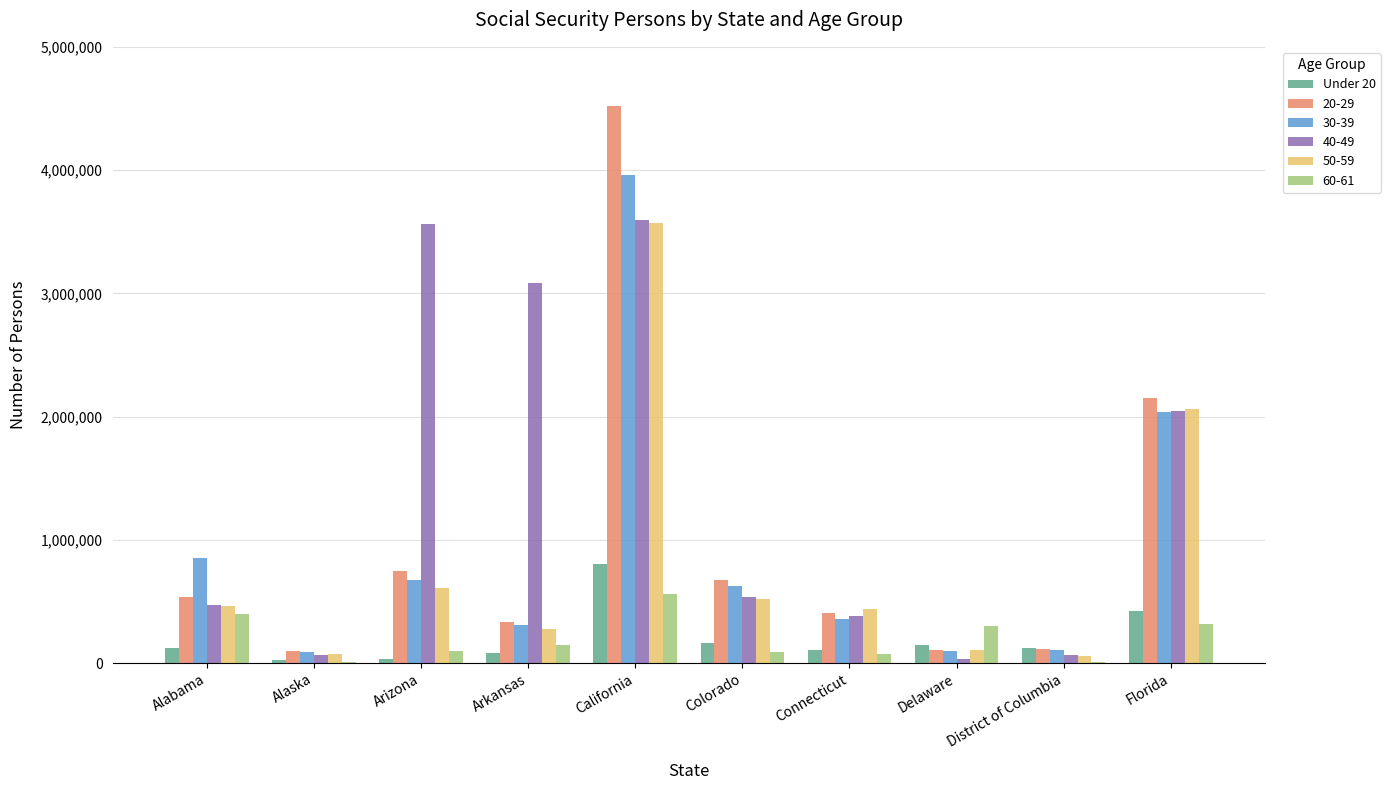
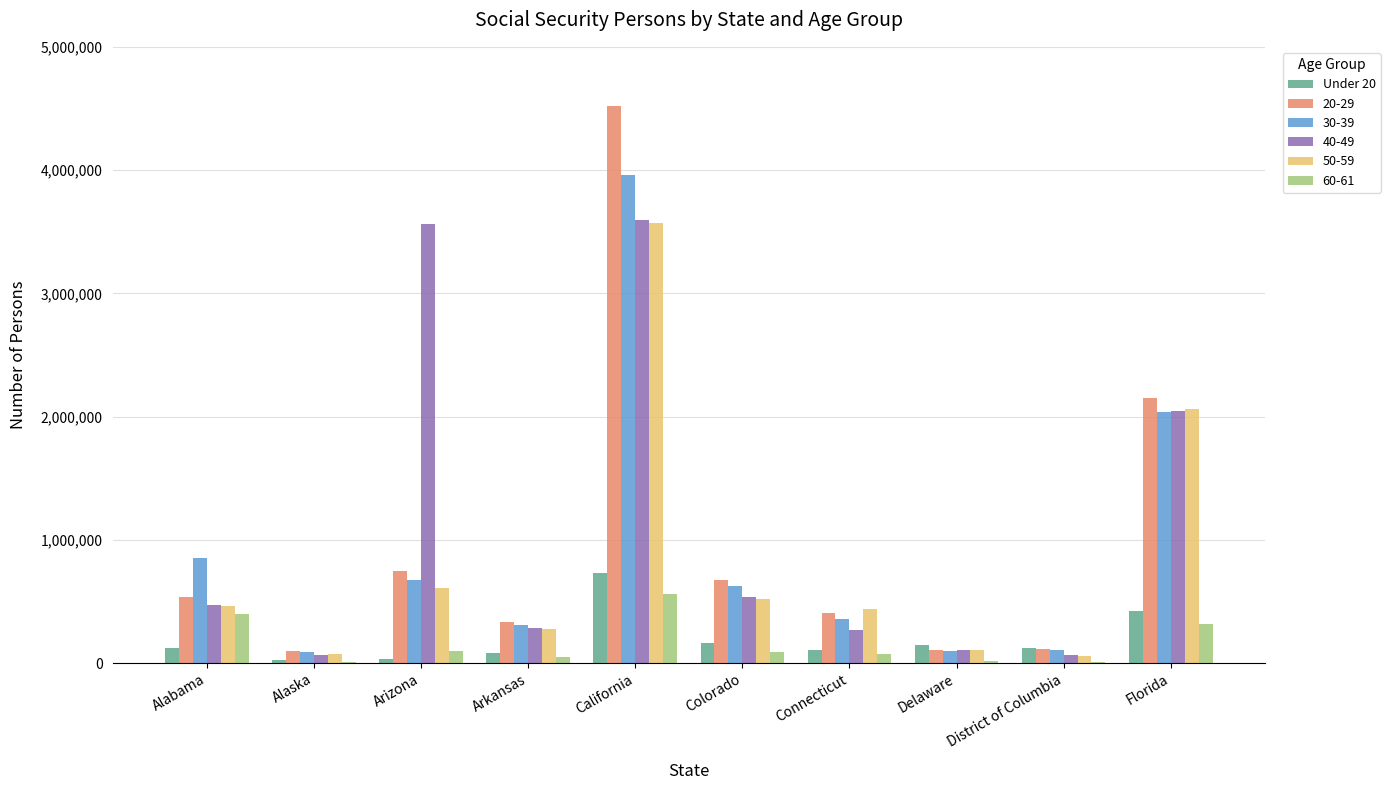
40-49, Arkansas: 3,080,000 -> 280,000
60-61, Arkansas: 150,000 -> 50,000
Under 20, California: 810,000 -> 730,000
40-49, Connecticut: 380,000 -> 270,000
40-49, Delaware: 40,000 -> 100,000
60-61, Delaware: 300,000 -> 20,000
